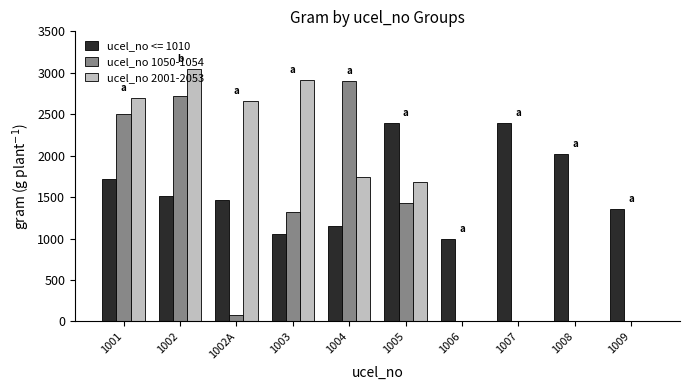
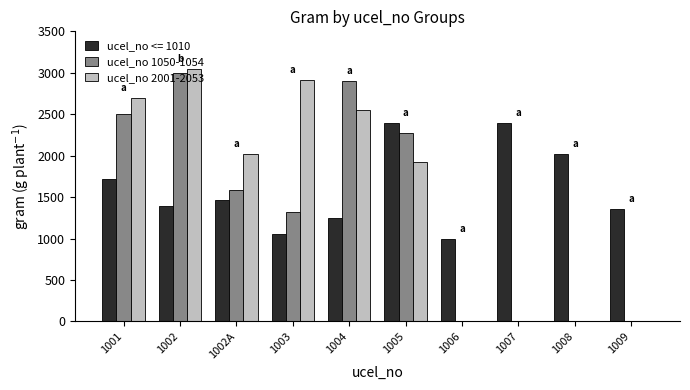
ucel_no <= 1010, 1002: 1500 -> 1400
ucel_no 1050-1054, 1002: 2700 -> 3000
ucel_no 1050-1054, 1002A: 100 -> 1600
ucel_no 2001-2053, 1002A: 2700 -> 2000
ucel_no <= 1010, 1004: 1200 -> 1300
ucel_no 2001-2053, 1004: 1700 -> 2600
ucel_no 1050-1054, 1005: 1400 -> 2300
ucel_no 2001-2053, 1005: 1700 -> 1900
